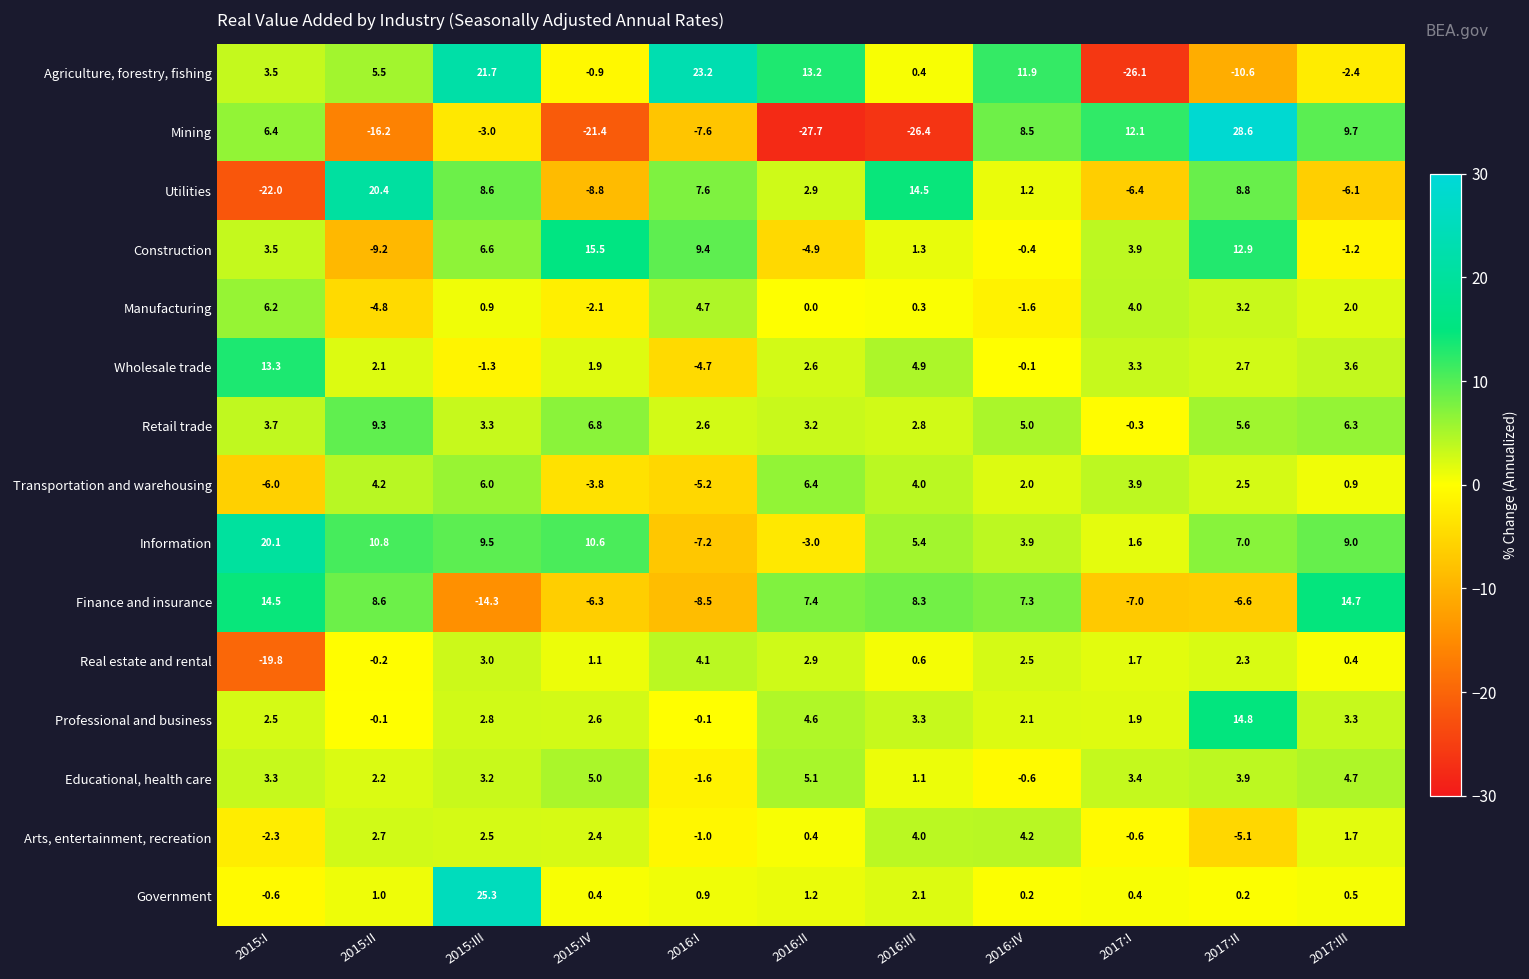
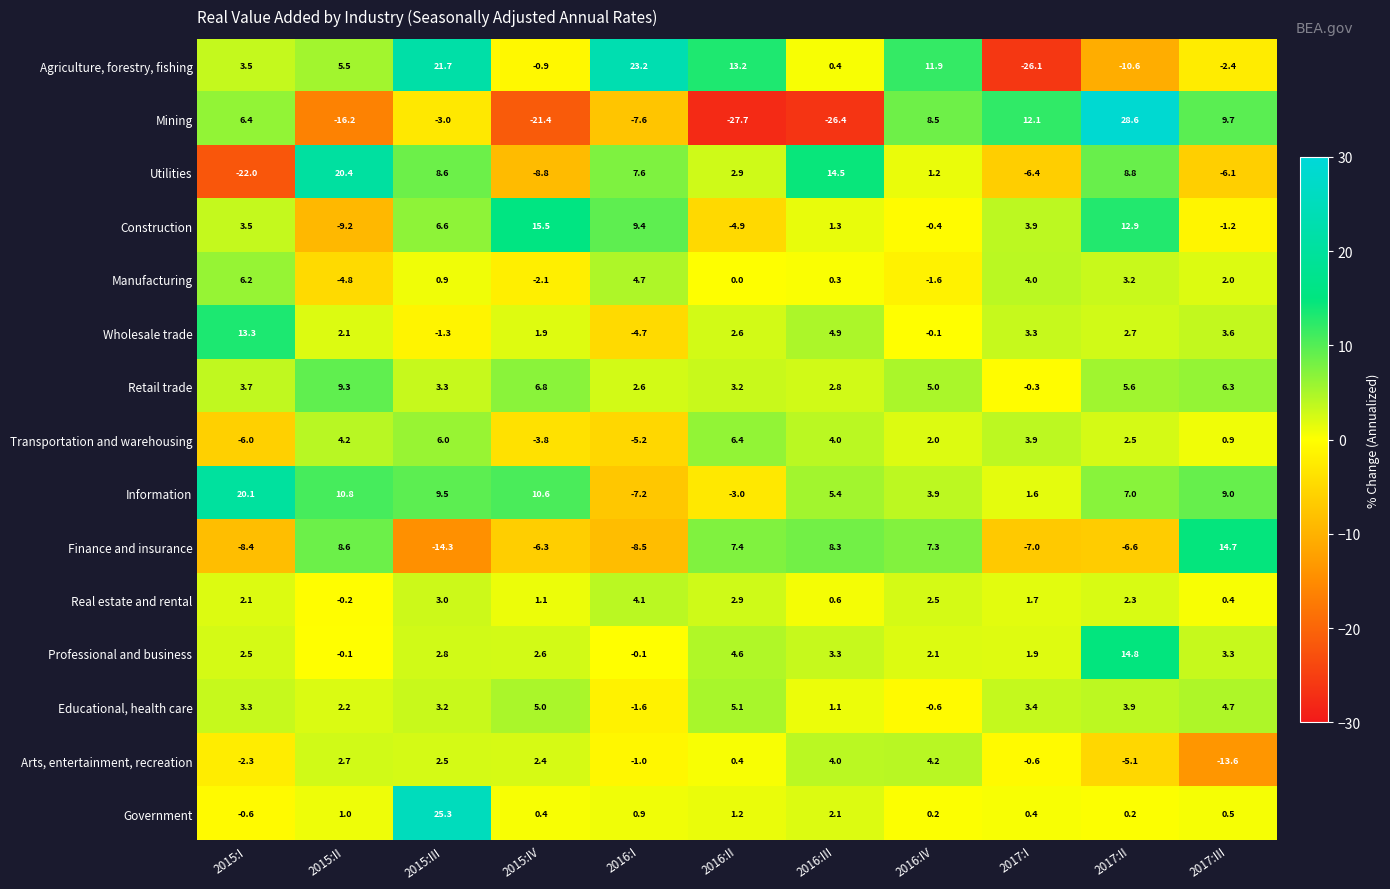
Finance and insurance, 2015:I: 14.5 -> -8.4
Real estate and rental, 2015:I: -19.8 -> 2.1
Arts, entertainment, recreation, 2017:III: 1.7 -> -13.6
